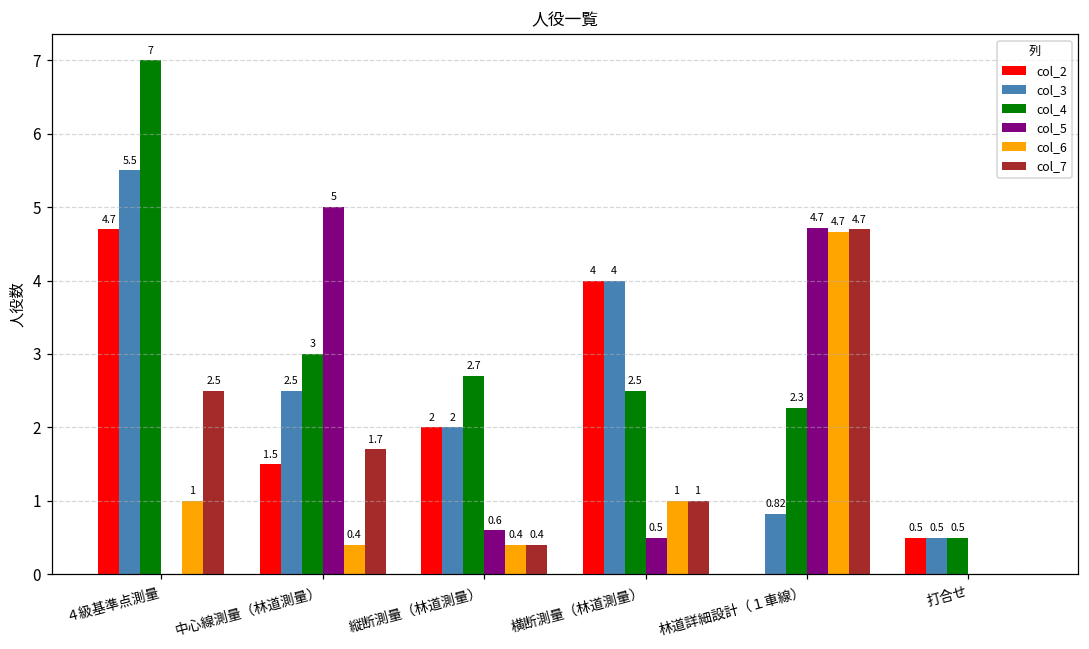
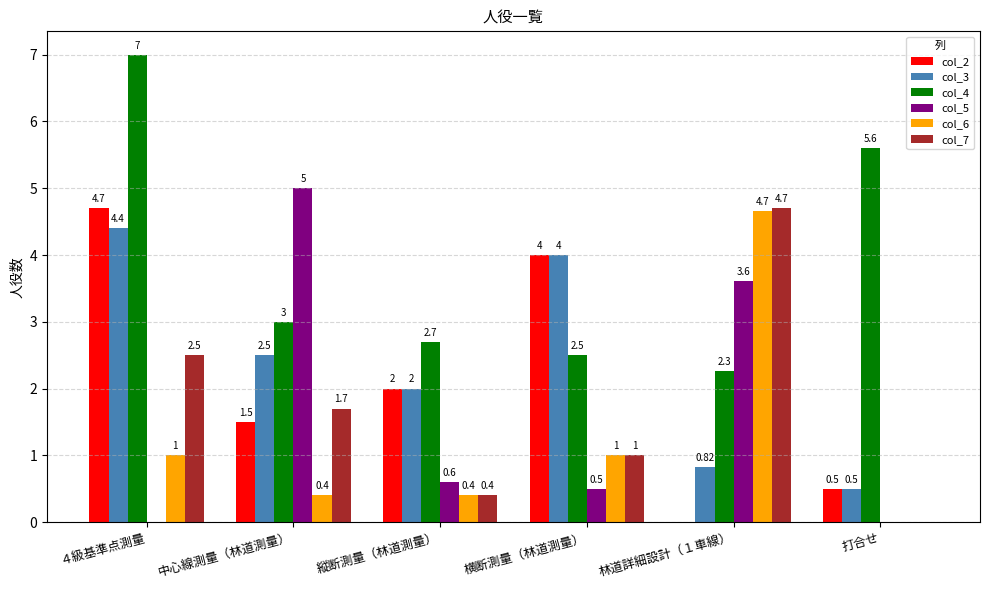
col_3, ４級基準点測量: 5.5 -> 4.4
col_5, 林道詳細設計（１車線）: 4.7 -> 3.6
col_4, 打合せ: 0.5 -> 5.6
